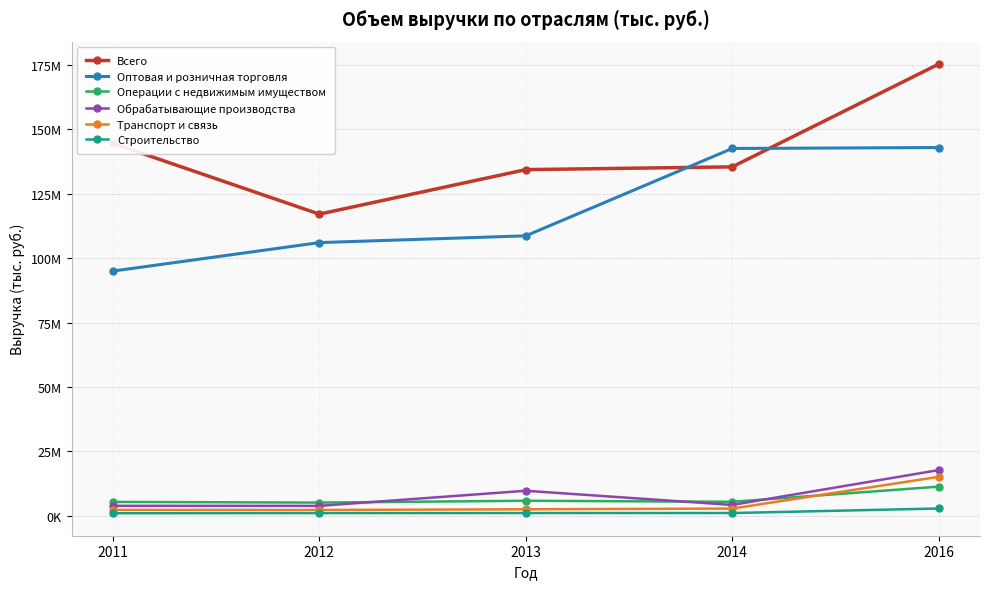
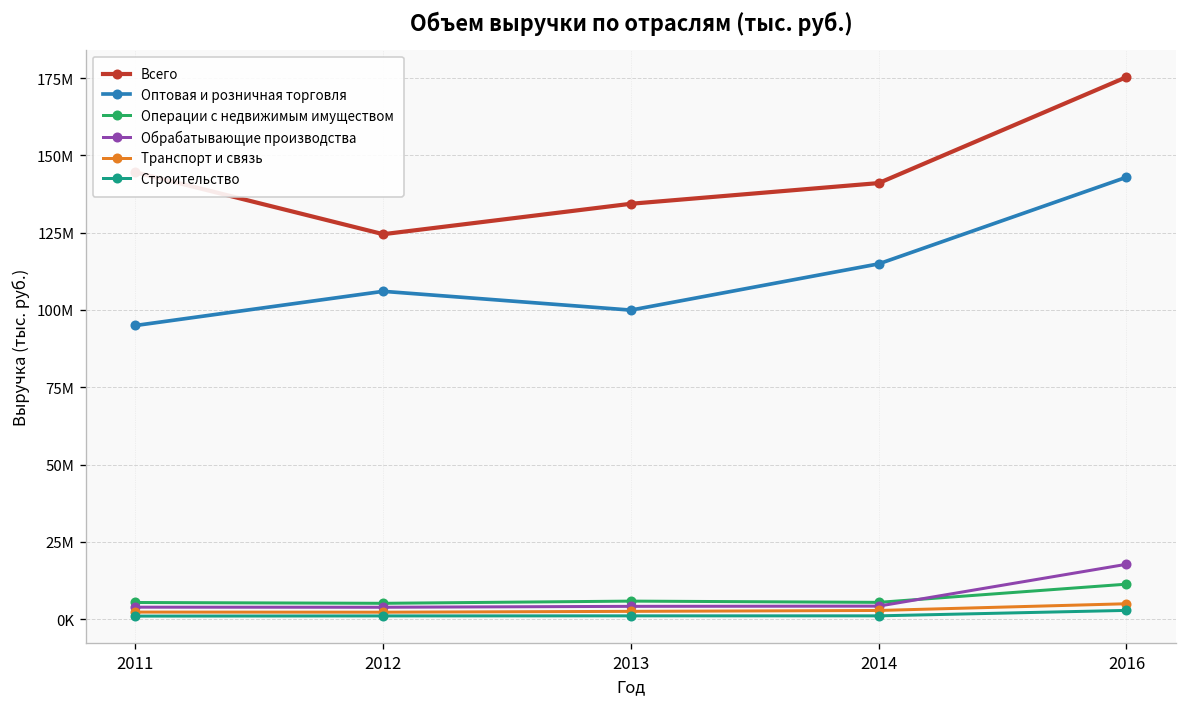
Всего, 2012: 117000000 -> 125000000
Оптовая и розничная торговля, 2013: 109000000 -> 100000000
Обрабатывающие производства, 2013: 10000000 -> 4000000
Всего, 2014: 135000000 -> 141000000
Оптовая и розничная торговля, 2014: 143000000 -> 115000000
Транспорт и связь, 2016: 15000000 -> 5000000
